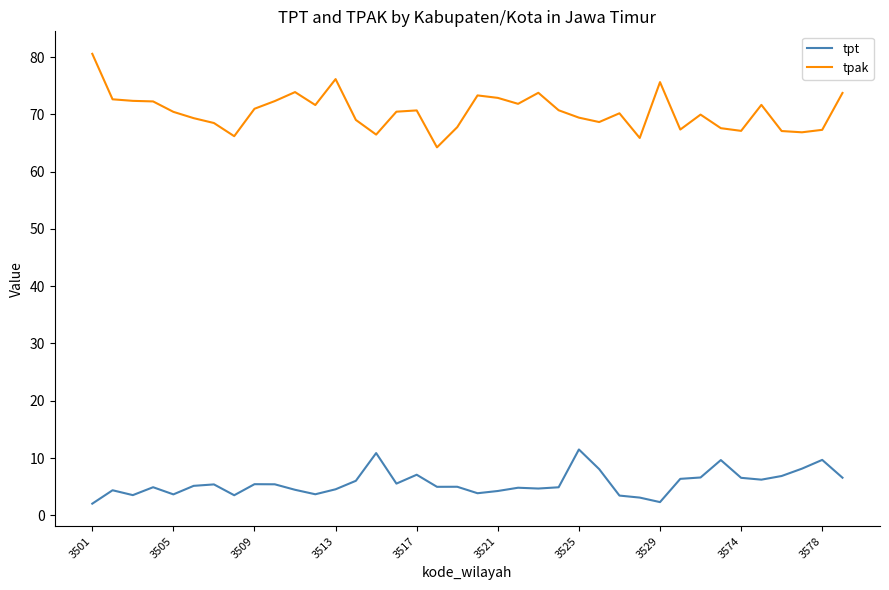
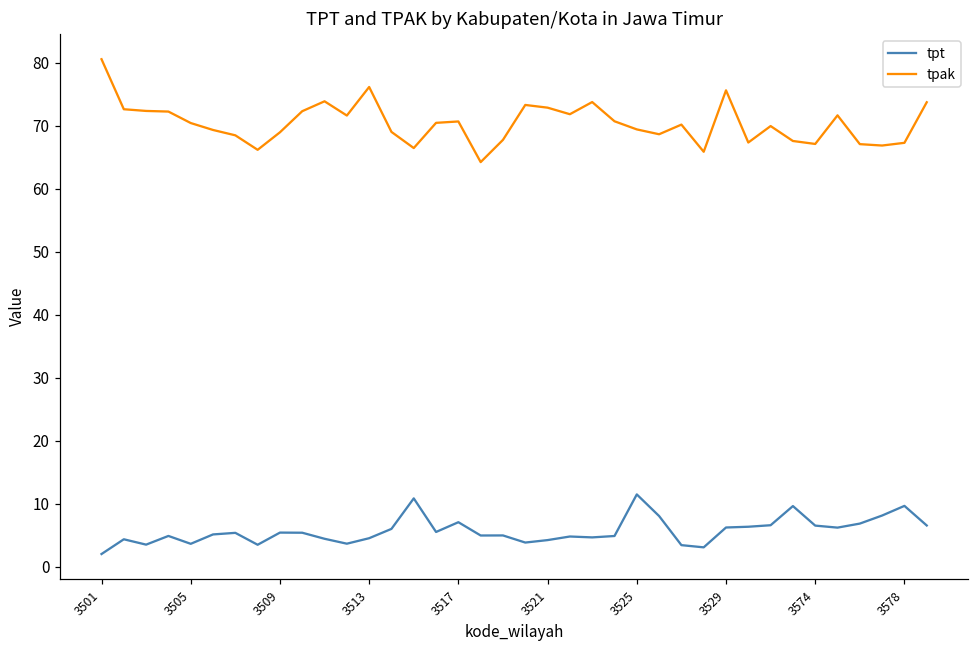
tpak, 3509: 71 -> 69
tpt, 3529: 2 -> 6
